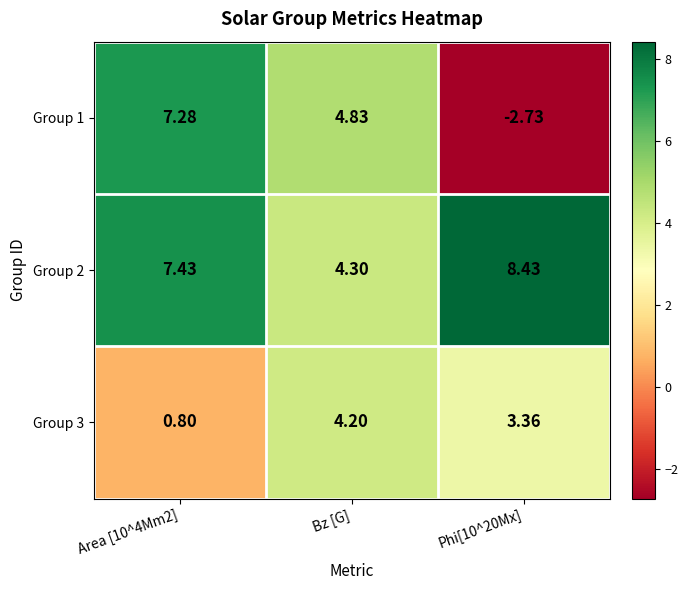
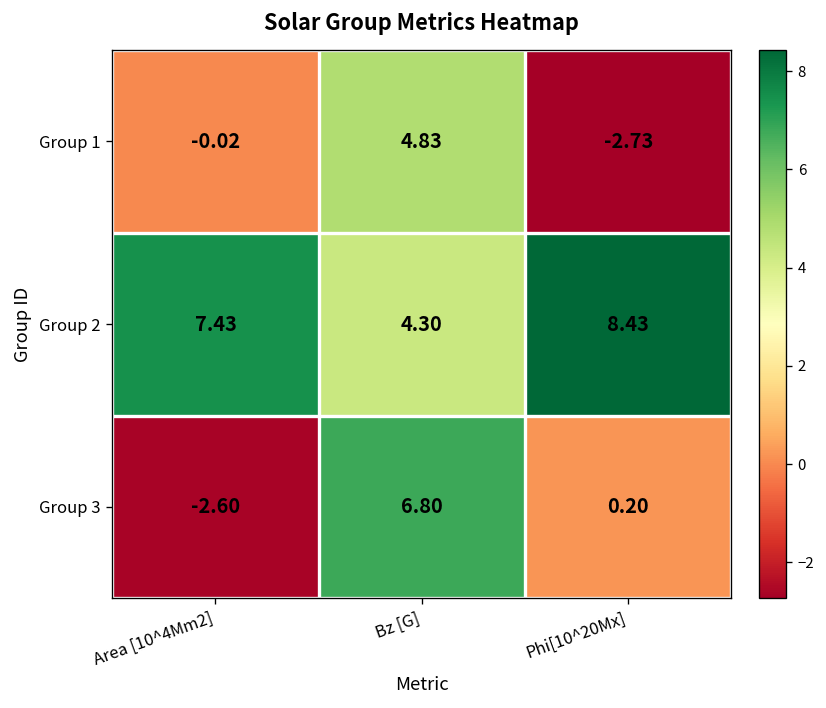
Group 1, Area [10^4Mm2]: 7.28 -> -0.02
Group 3, Area [10^4Mm2]: 0.80 -> -2.60
Group 3, Bz [G]: 4.20 -> 6.80
Group 3, Phi[10^20Mx]: 3.36 -> 0.20
